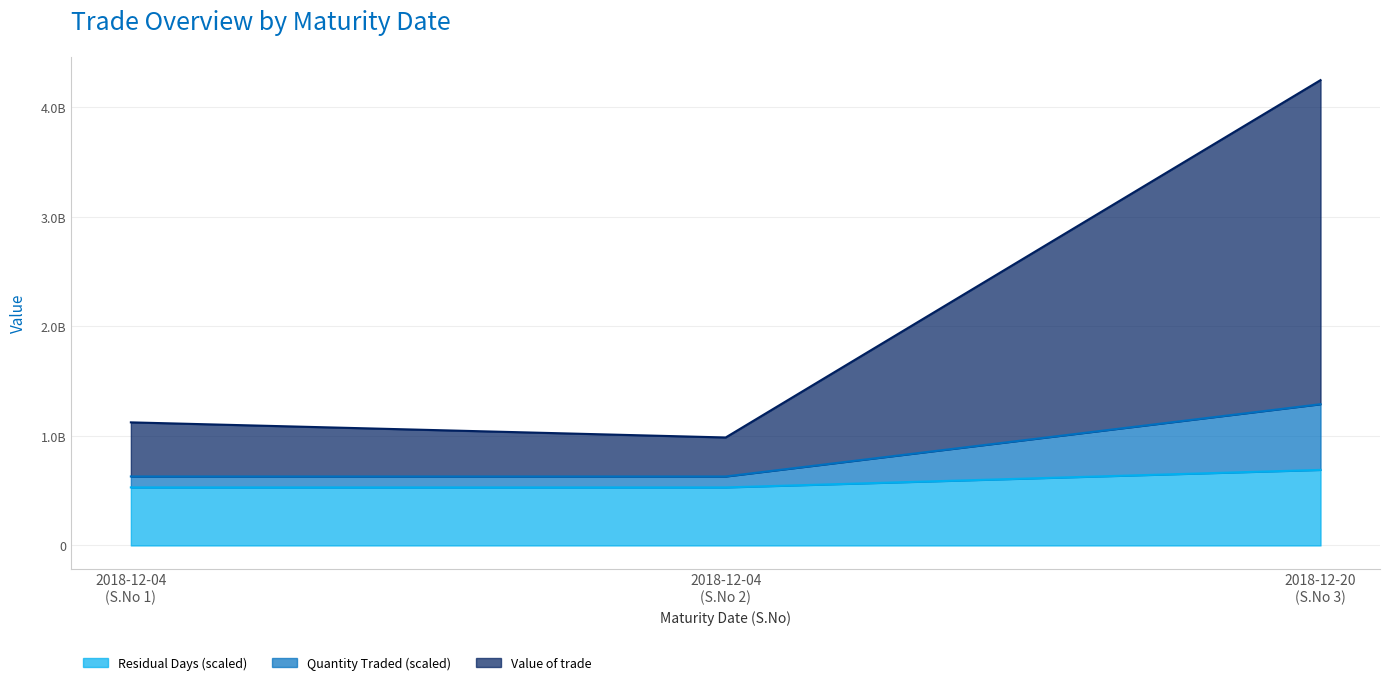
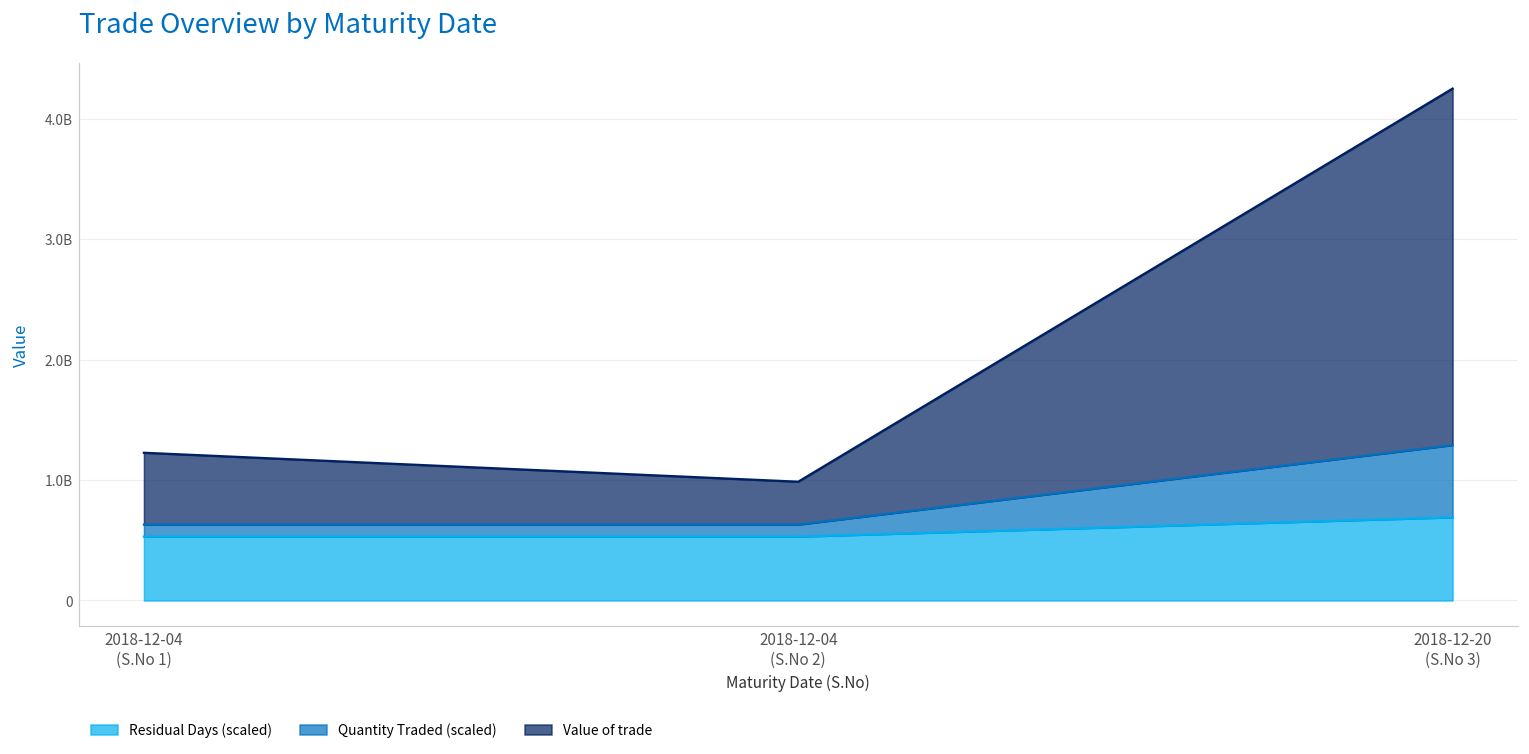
Value of trade, 2018-12-04 (S.No 1): 490000000 -> 600000000
